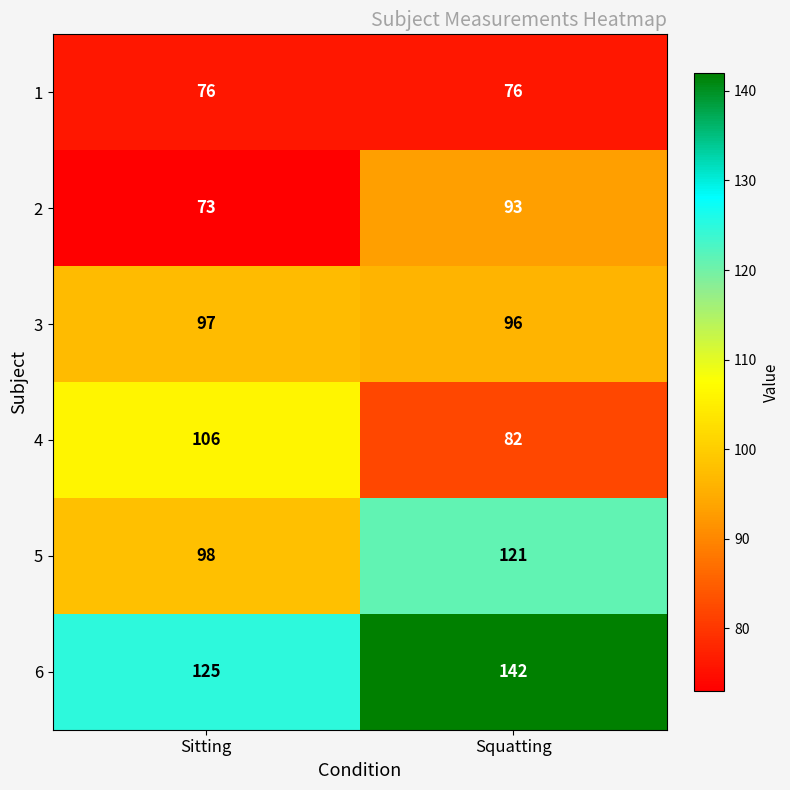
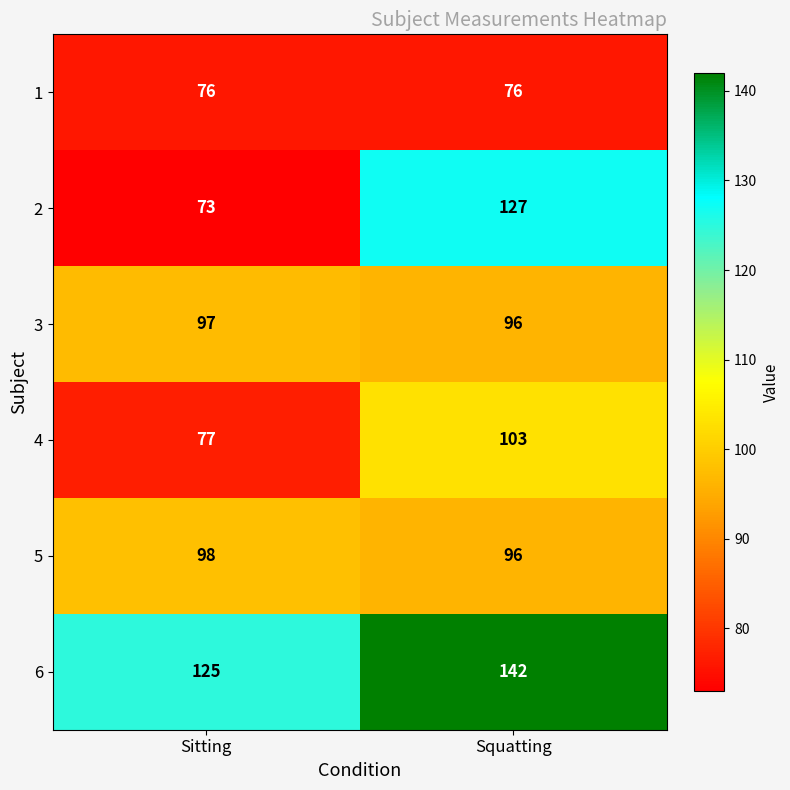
2, Squatting: 93 -> 127
4, Sitting: 106 -> 77
4, Squatting: 82 -> 103
5, Squatting: 121 -> 96
